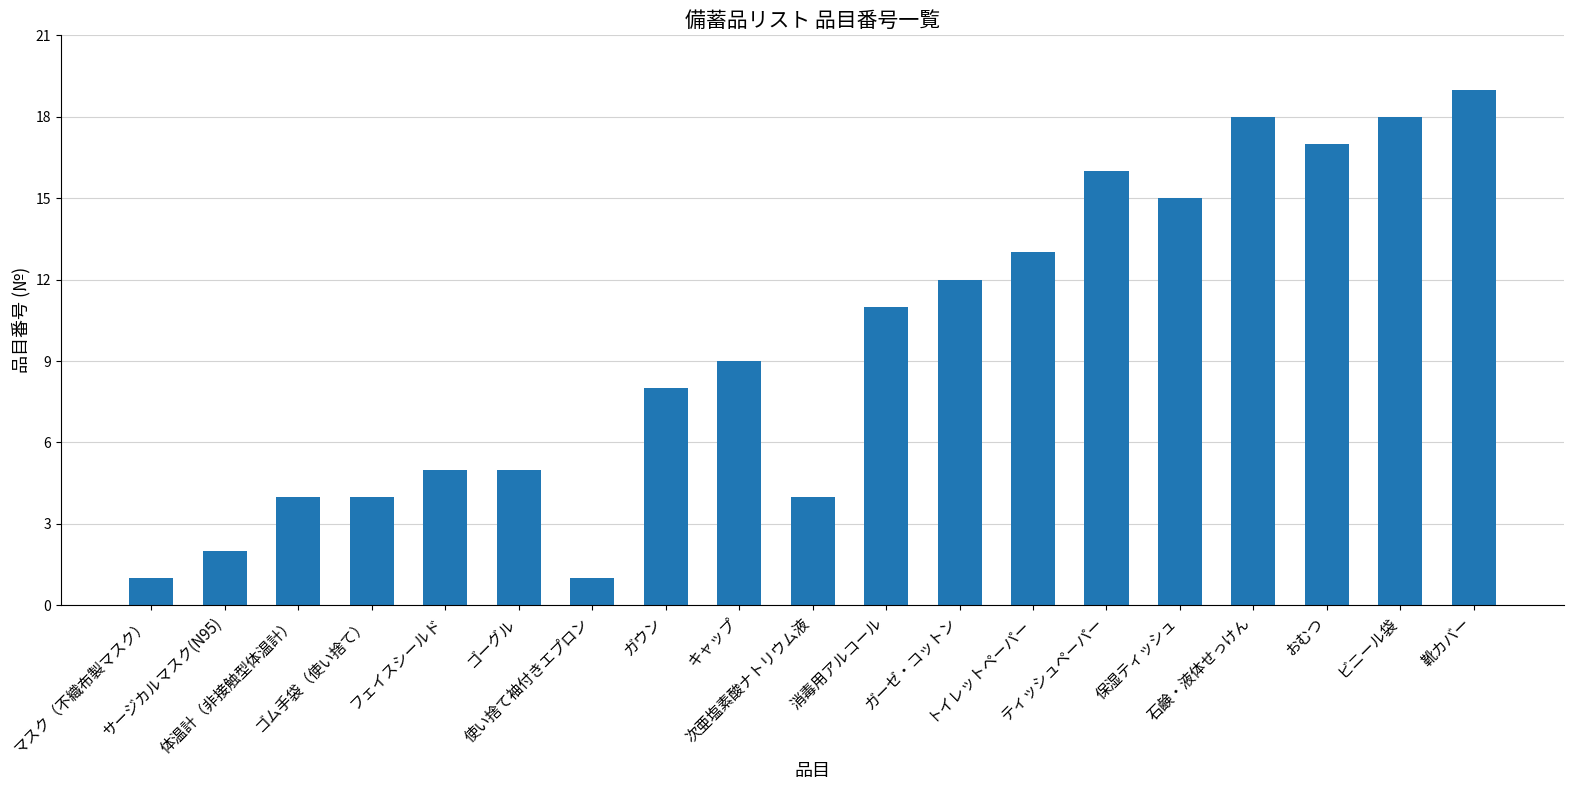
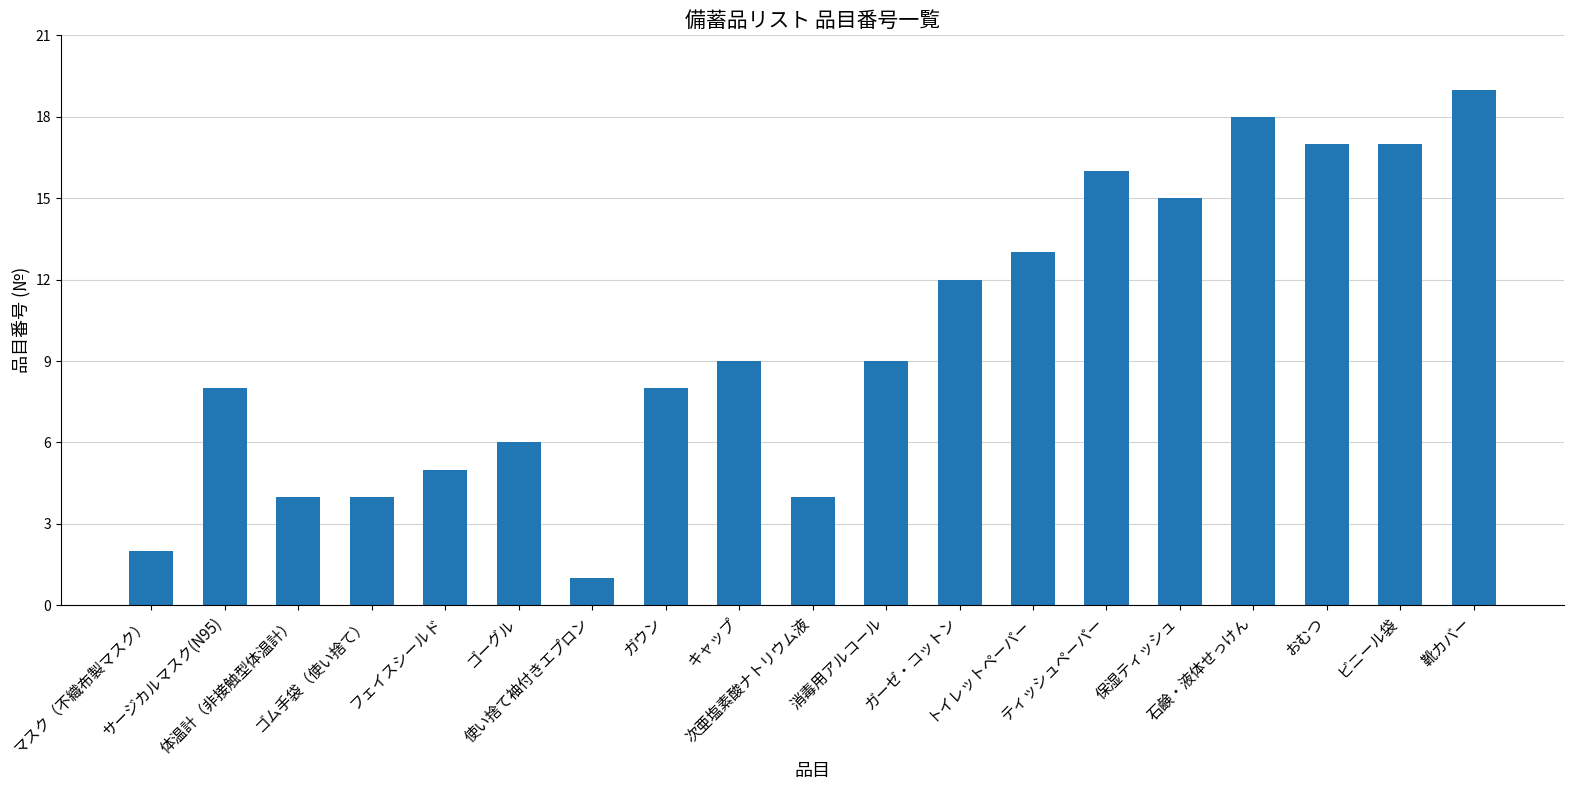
マスク（不織布製マスク）: 1 -> 2
サージカルマスク(N95): 2 -> 8
ゴーグル: 5 -> 6
消毒用アルコール: 11 -> 9
ビニール袋: 18 -> 17
